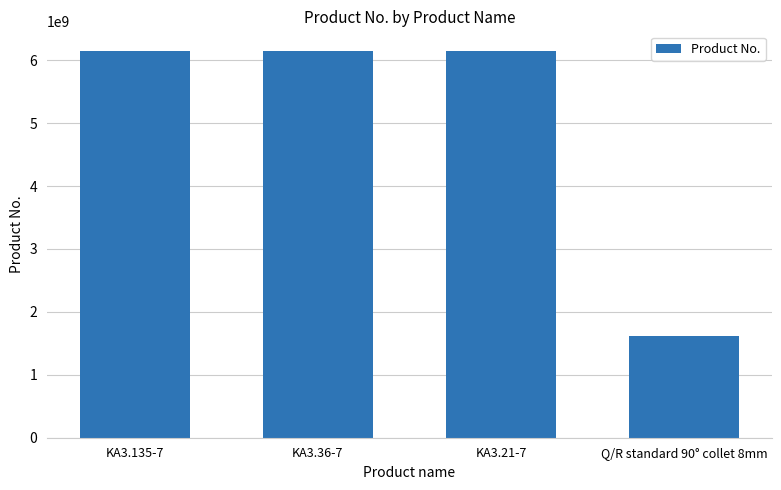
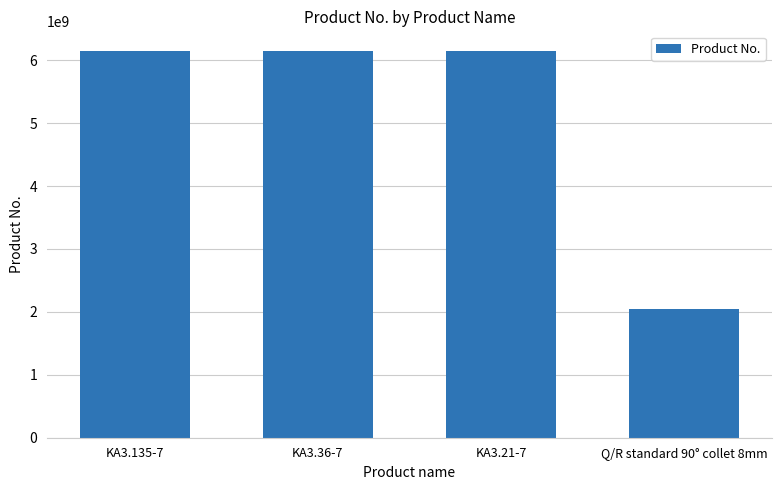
Q/R standard 90° collet 8mm: 1600000000 -> 2100000000
